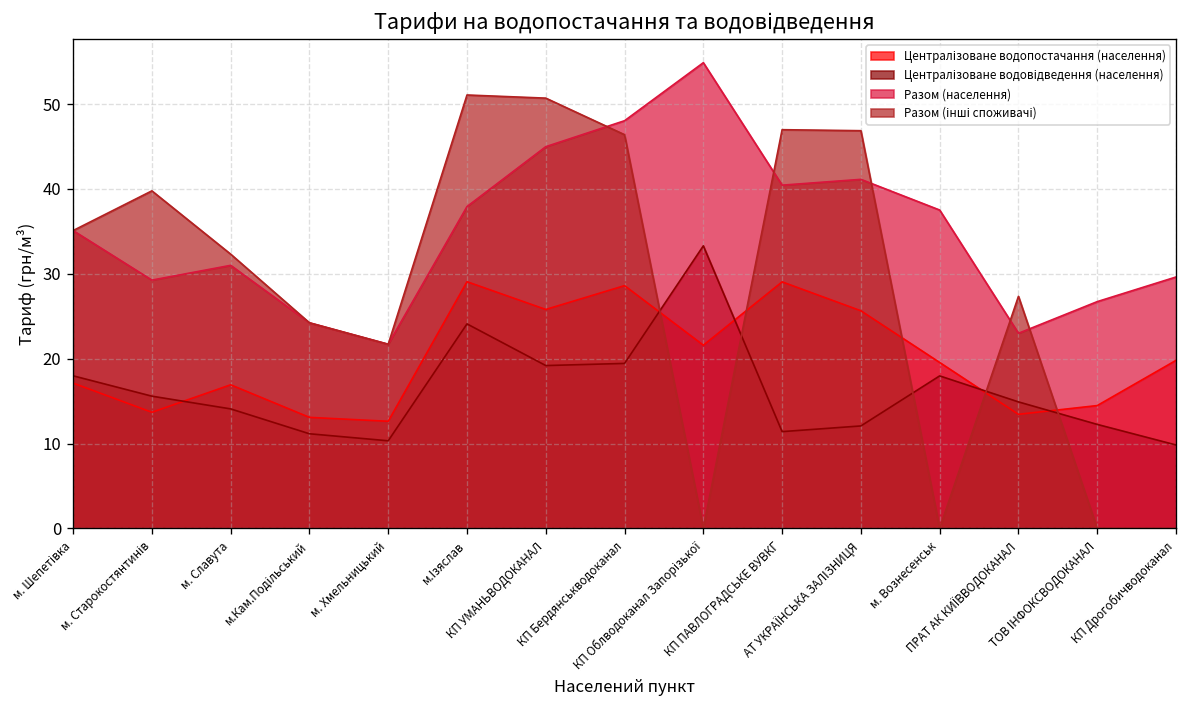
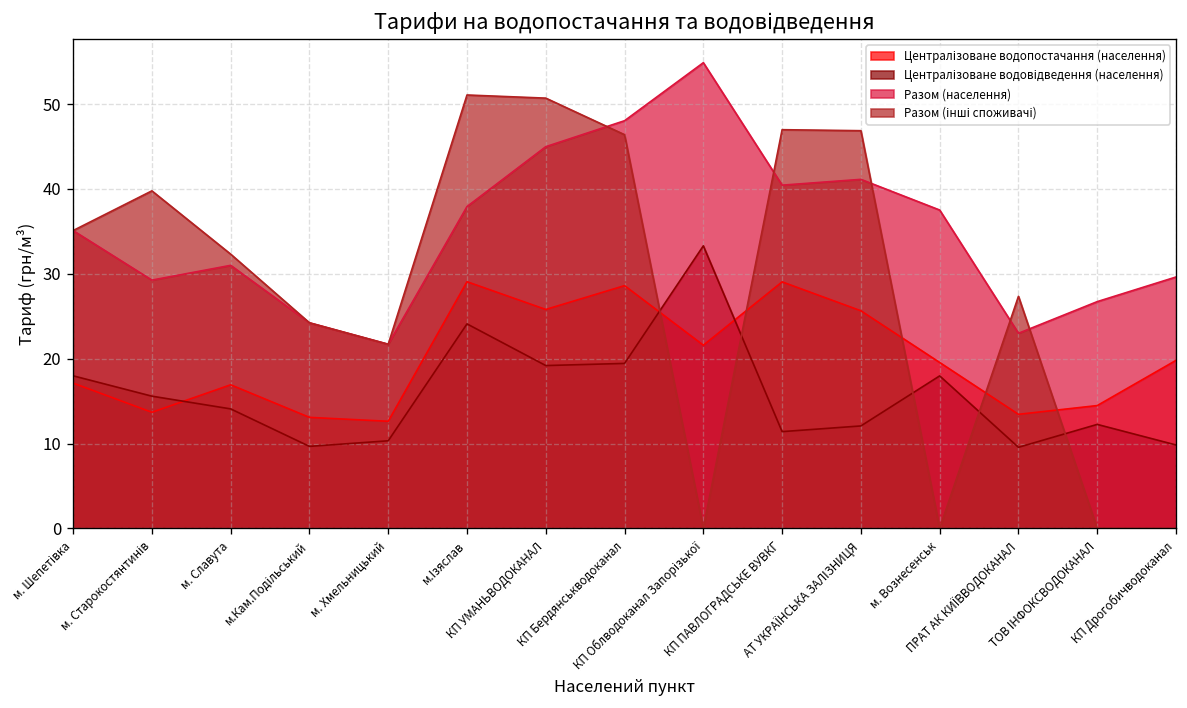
Централізоване водовідведення (населення), м.Кам.Подільський: 11 -> 10
Централізоване водовідведення (населення), ПРАТ АК КИЇВВОДОКАНАЛ: 15 -> 10
